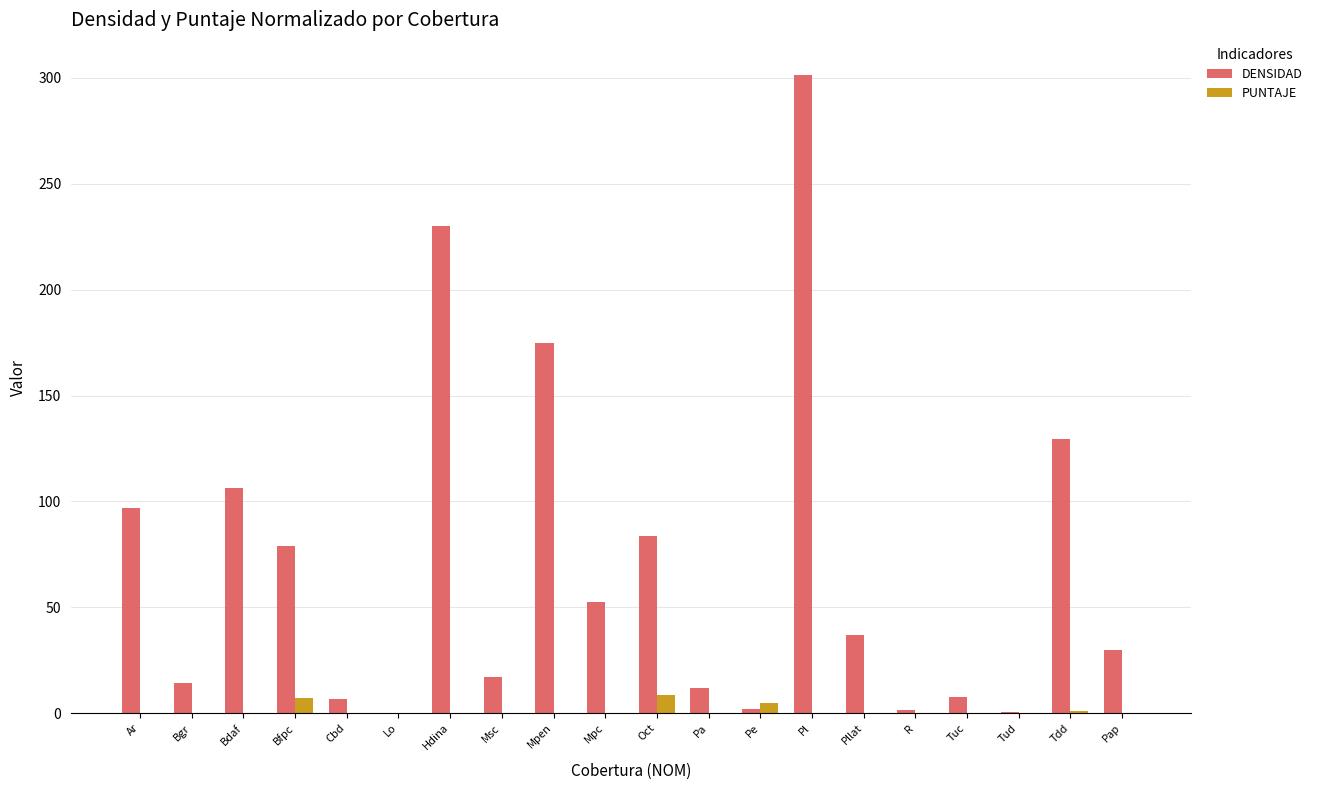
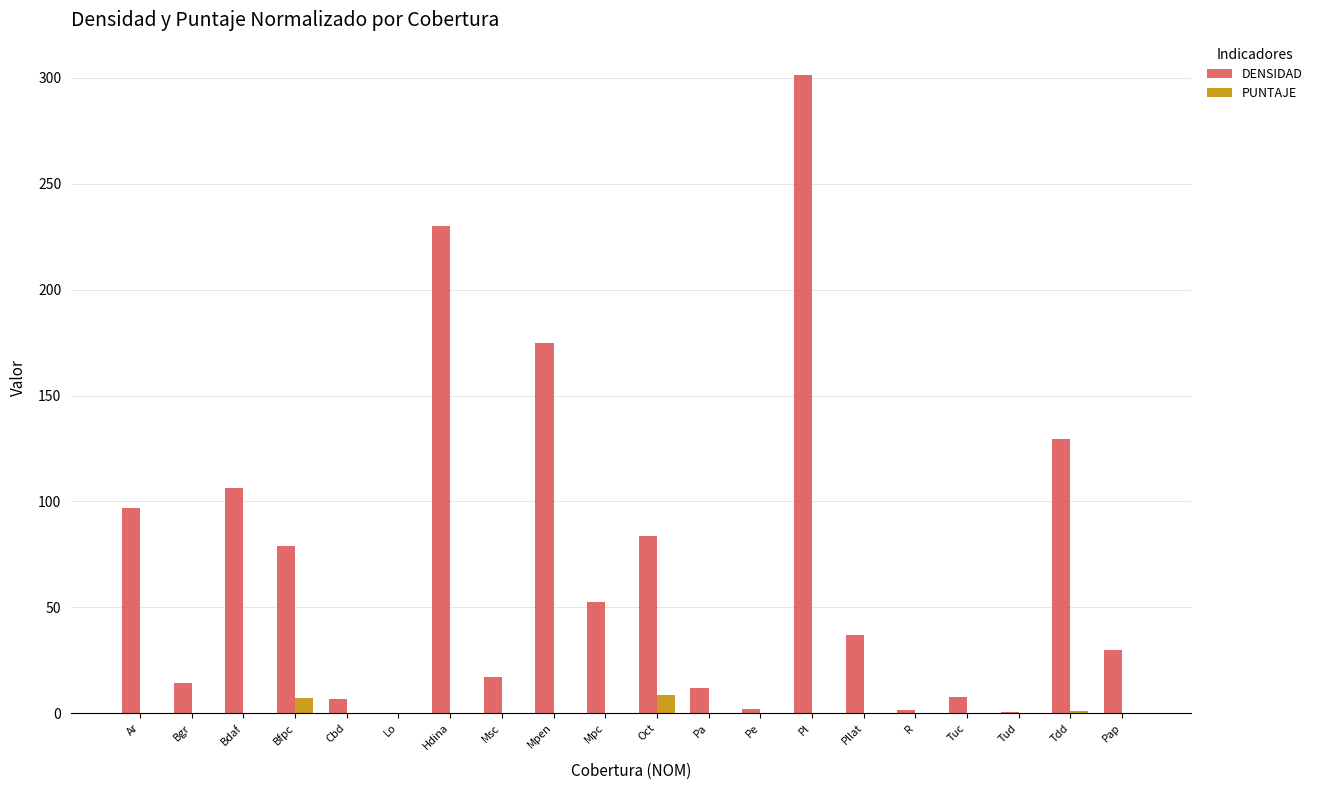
PUNTAJE, Pe: 5 -> 0
